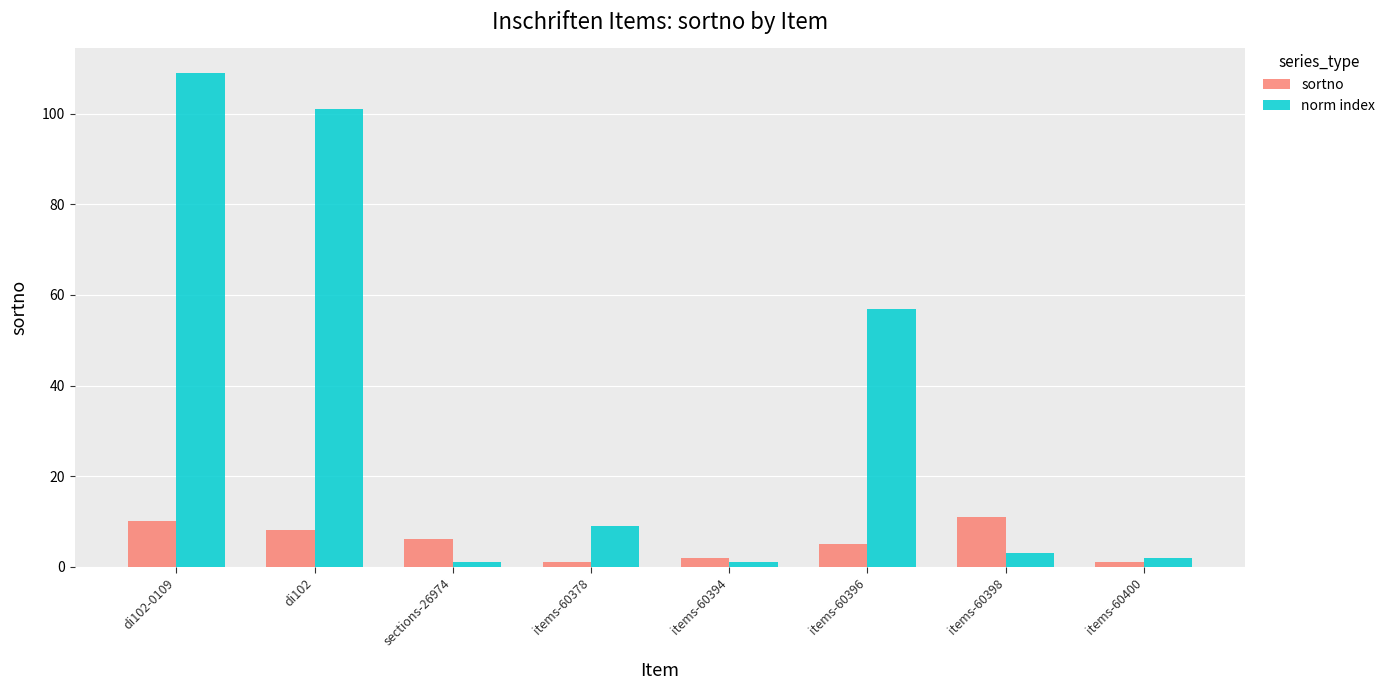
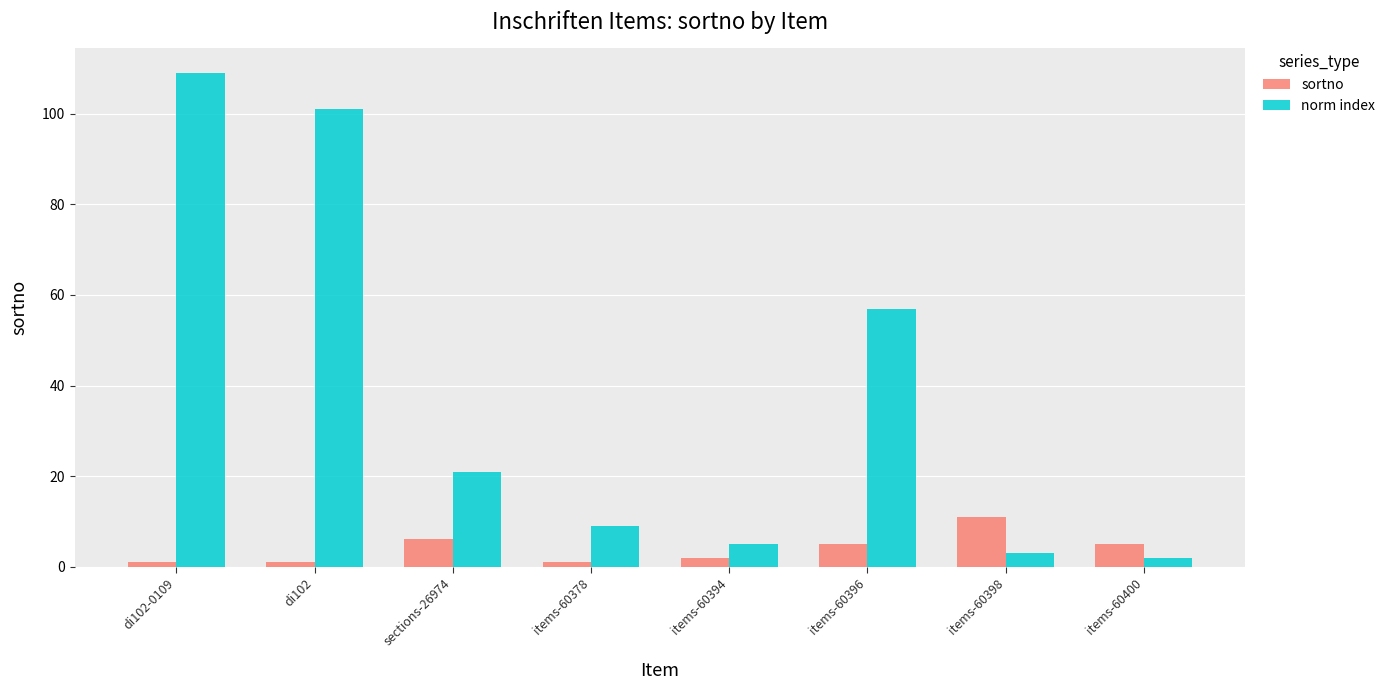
sortno, di102-0109: 10 -> 1
sortno, di102: 8 -> 1
norm index, sections-26974: 1 -> 21
norm index, items-60394: 1 -> 5
sortno, items-60400: 1 -> 5
